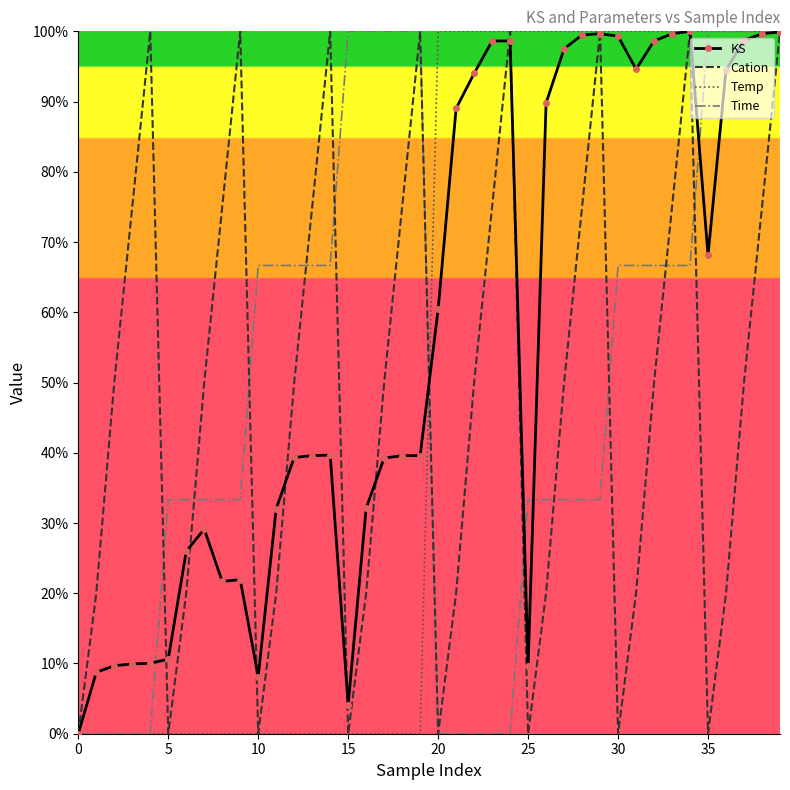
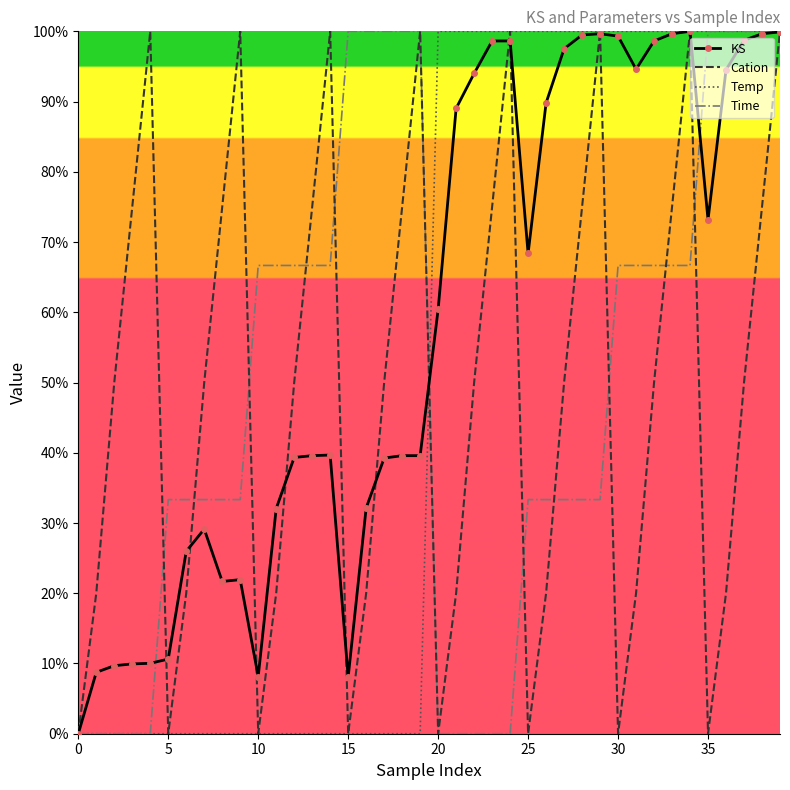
KS, 15: 4% -> 8%
KS, 25: 10% -> 68%
KS, 35: 68% -> 73%
